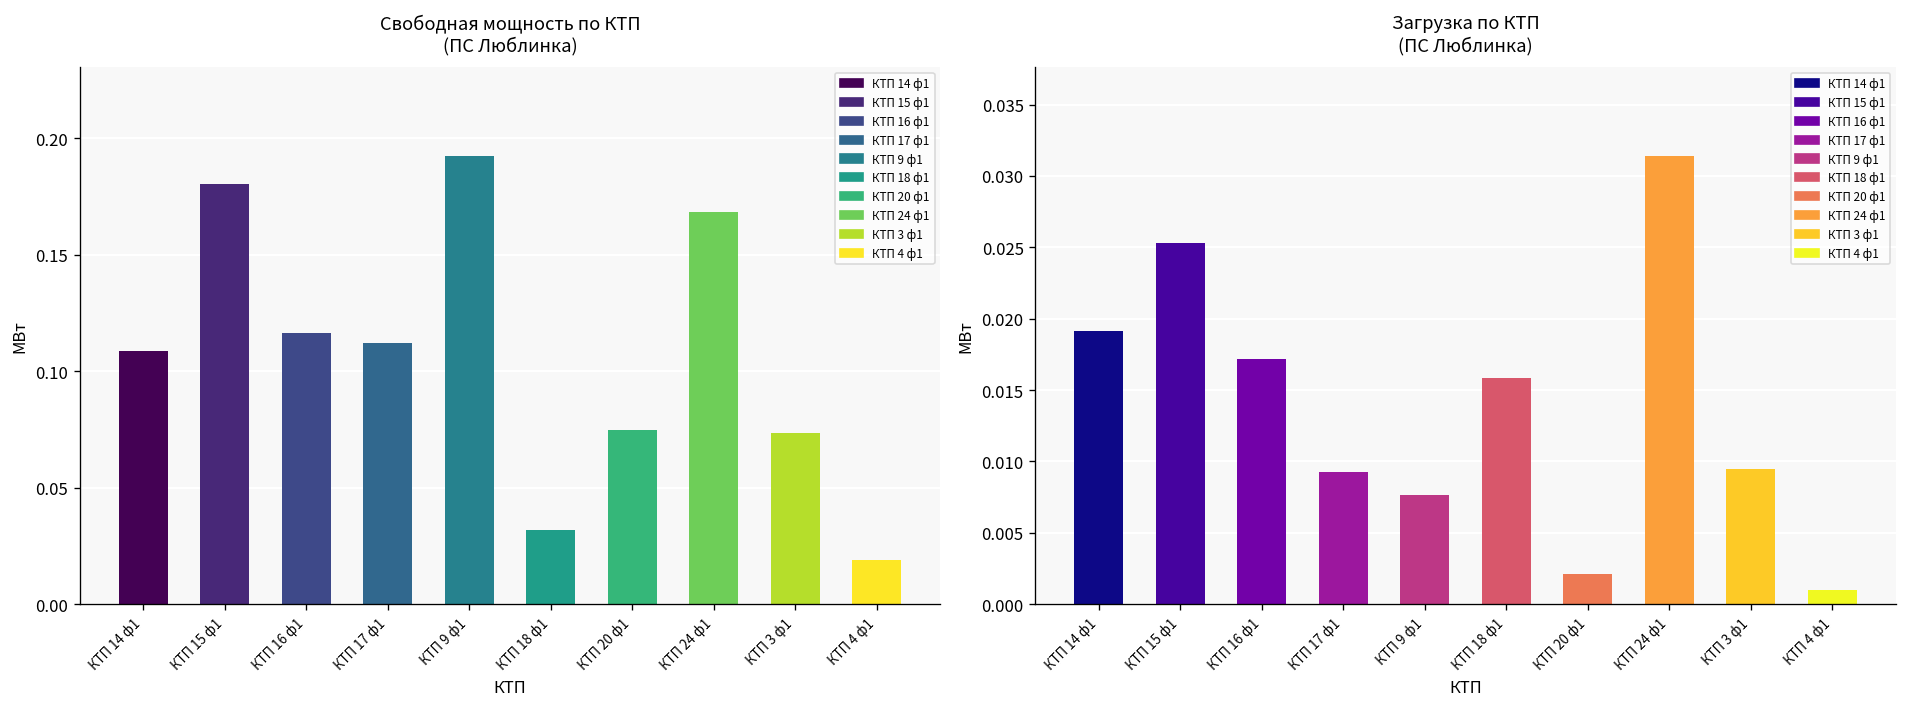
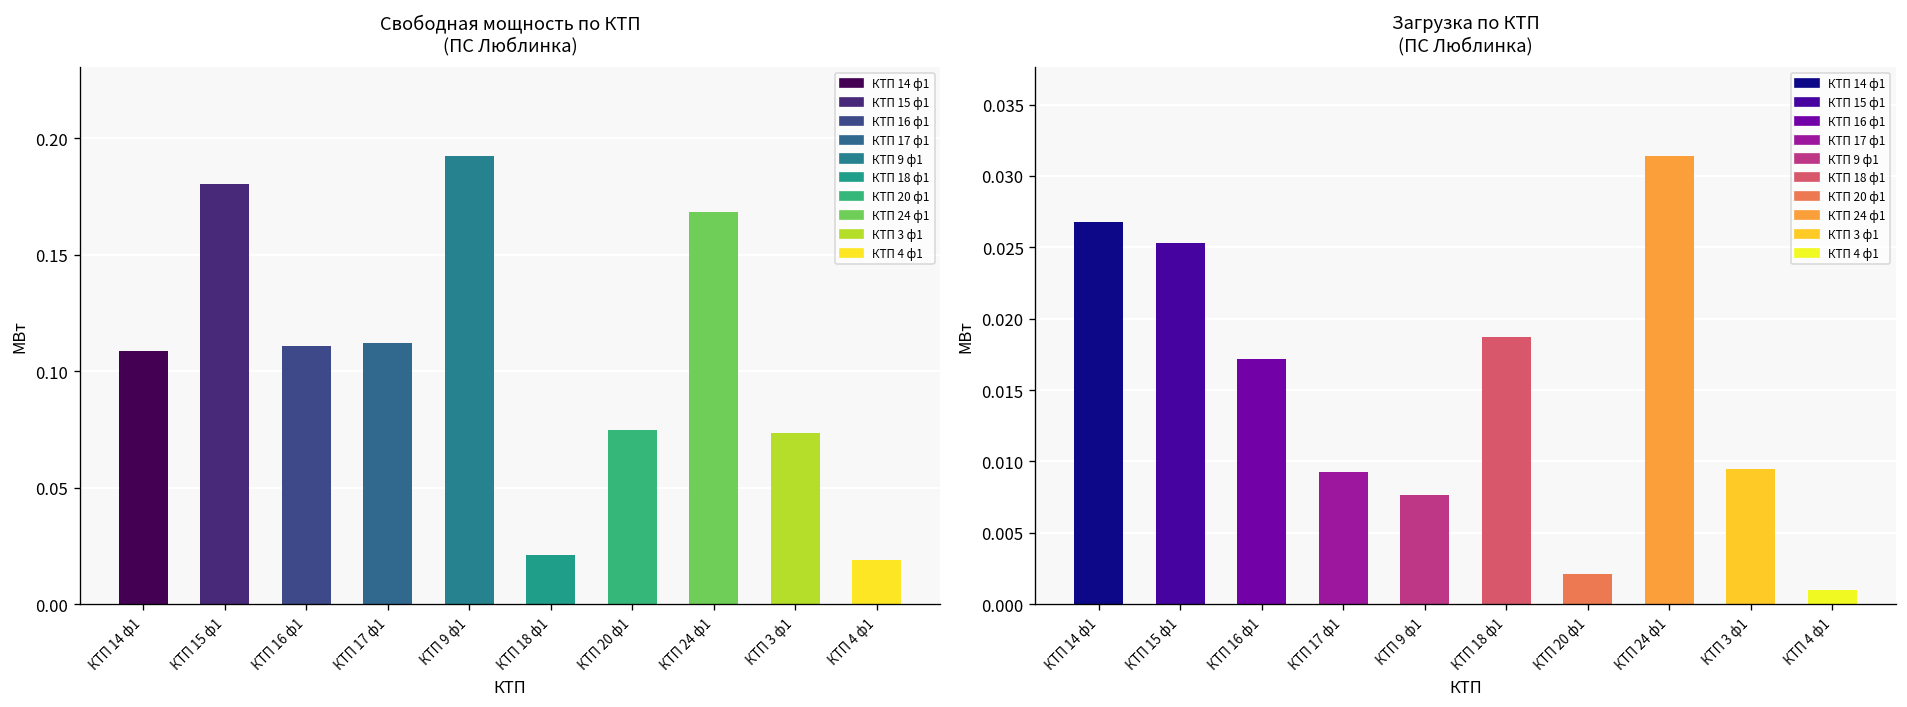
Свободная мощность по КТП (ПС Люблинка), КТП 16 ф1: 0.117 -> 0.111
Свободная мощность по КТП (ПС Люблинка), КТП 18 ф1: 0.032 -> 0.021
Загрузка по КТП (ПС Люблинка), КТП 14 ф1: 0.0191 -> 0.0268
Загрузка по КТП (ПС Люблинка), КТП 18 ф1: 0.0159 -> 0.0187
